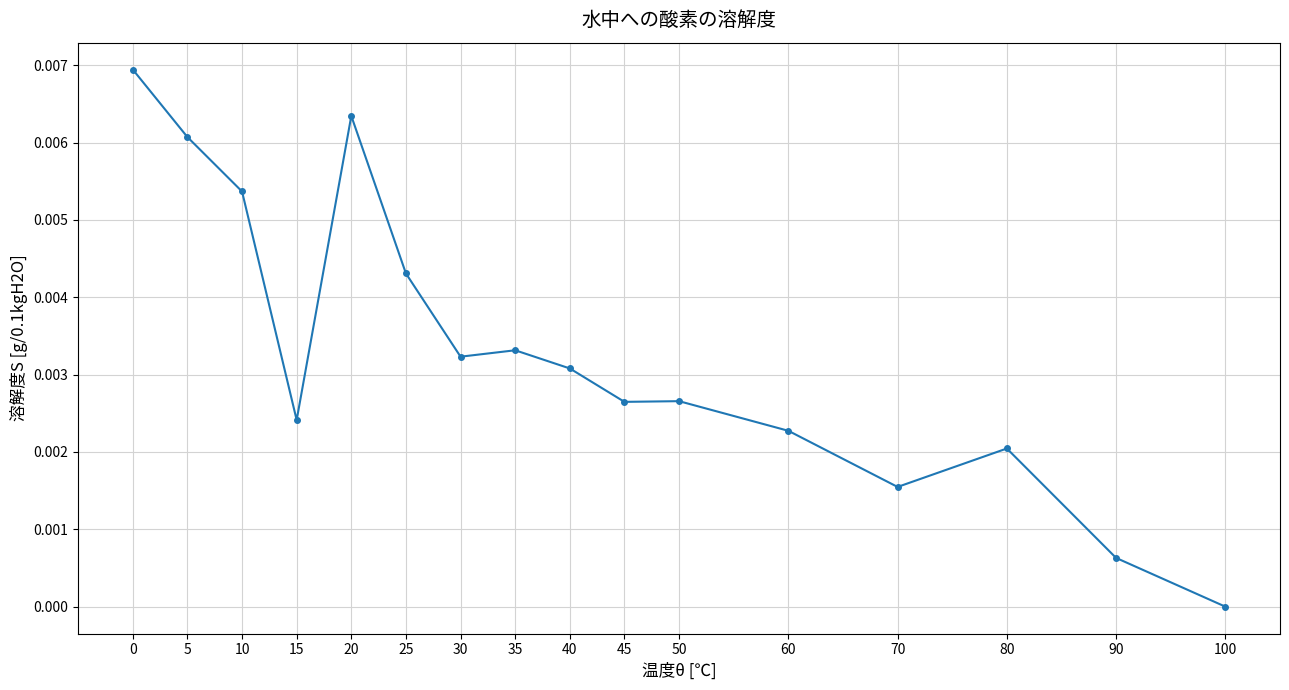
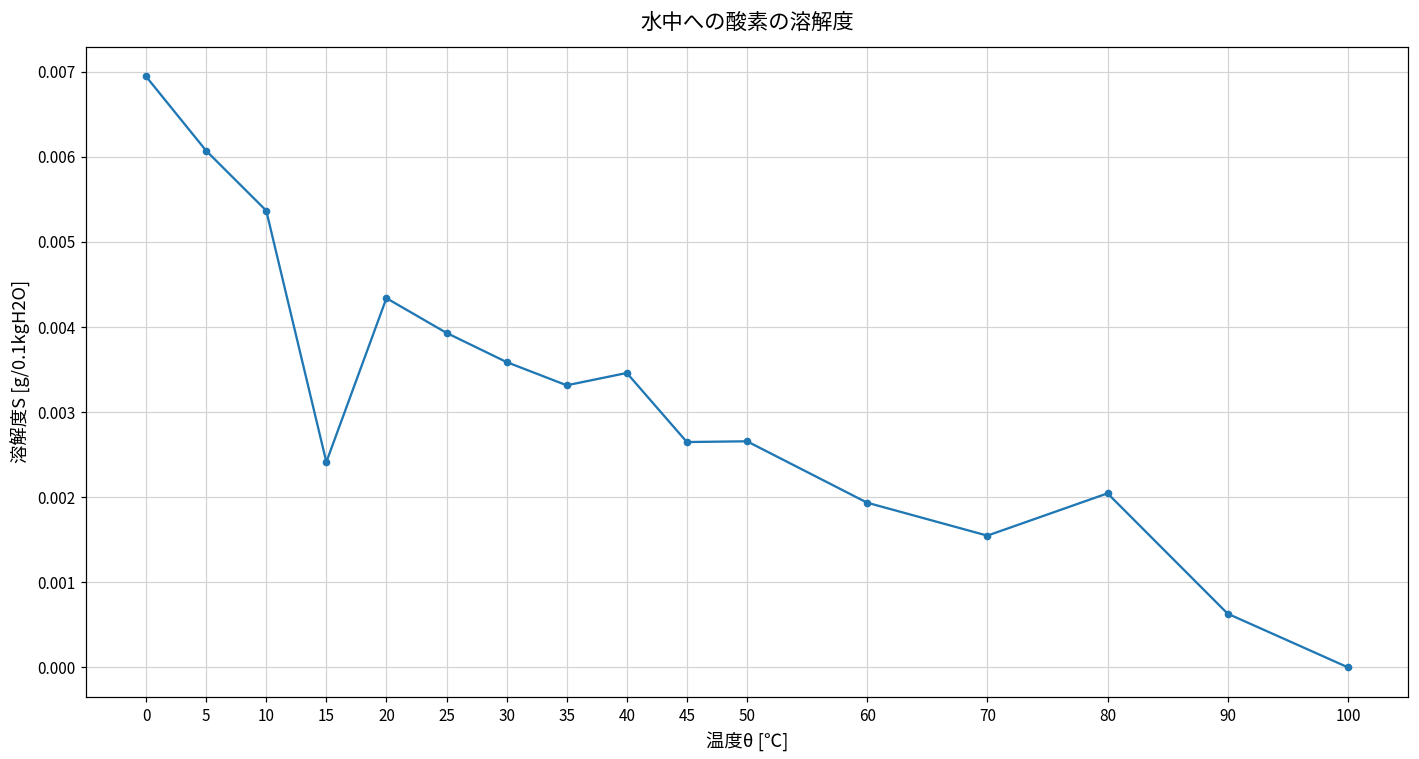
20: 0.0063 -> 0.0043
25: 0.0043 -> 0.0039
30: 0.0032 -> 0.0036
40: 0.0031 -> 0.0035
60: 0.0023 -> 0.0019
